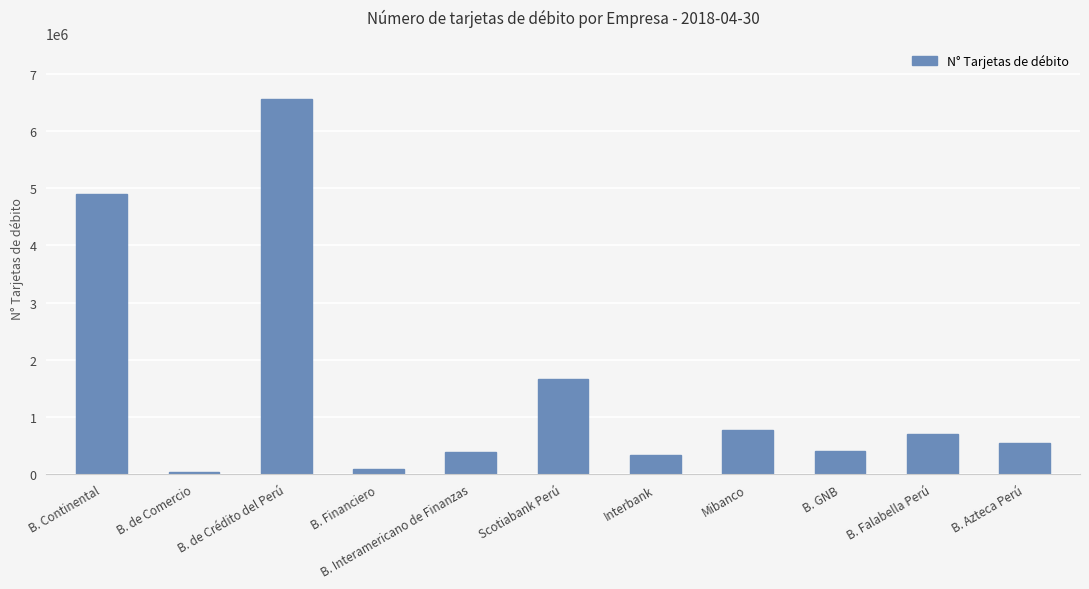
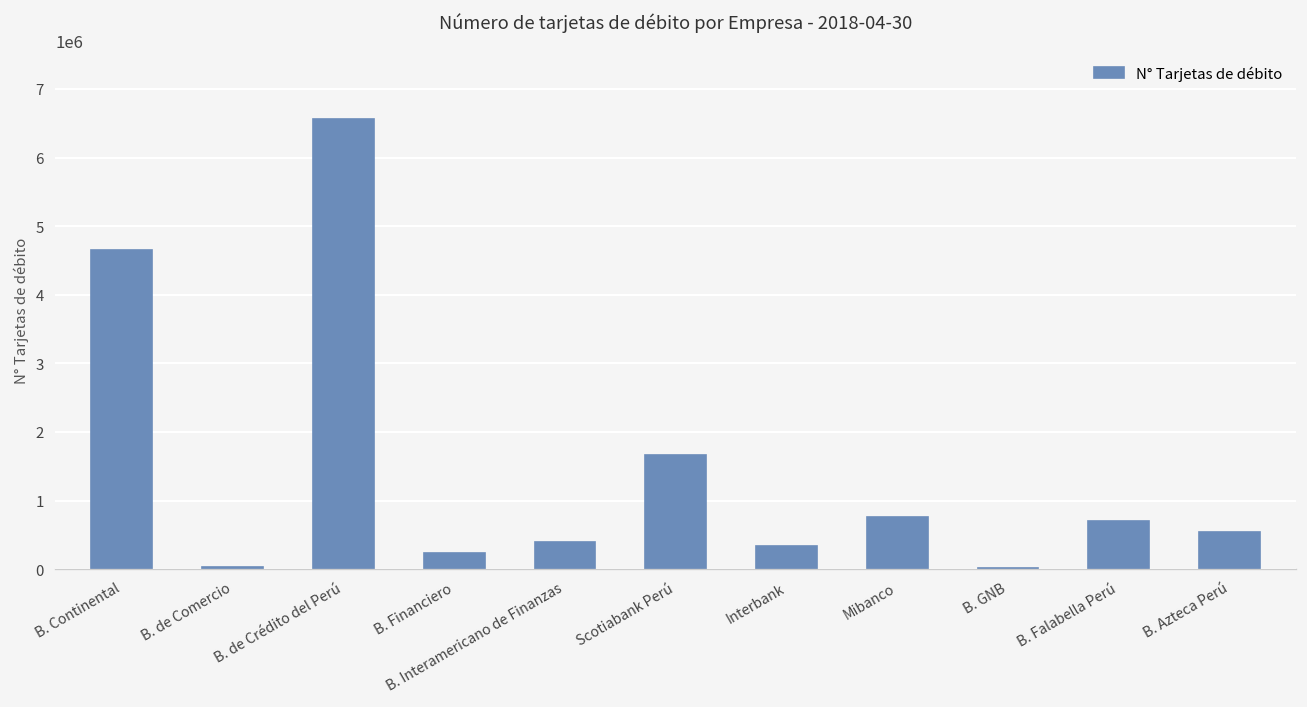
B. Continental: 4900000 -> 4700000
B. Financiero: 100000 -> 200000
B. GNB: 400000 -> 0
